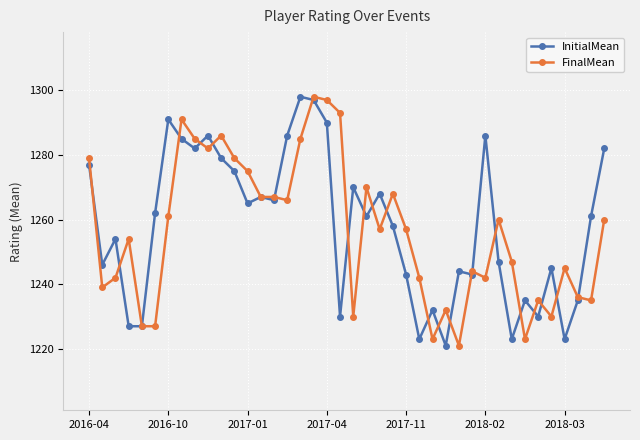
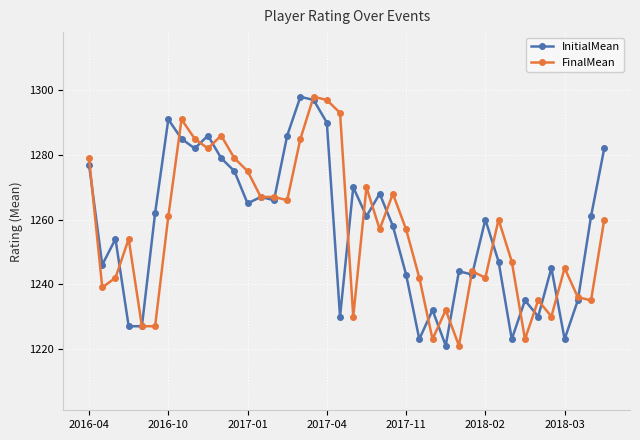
InitialMean, 2018-02: 1286 -> 1260
